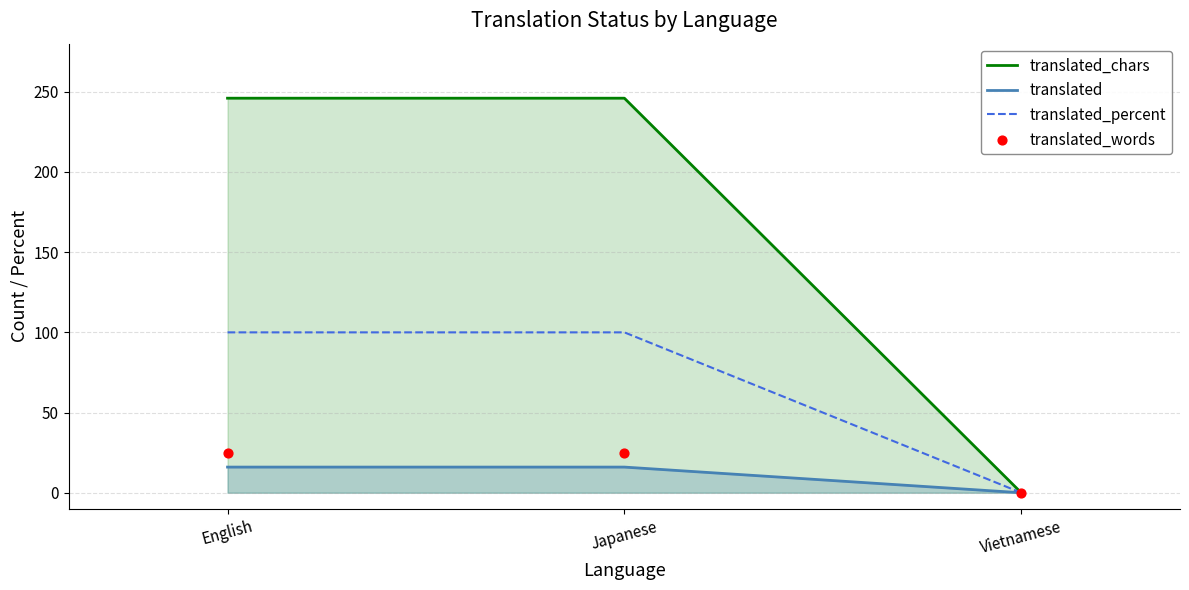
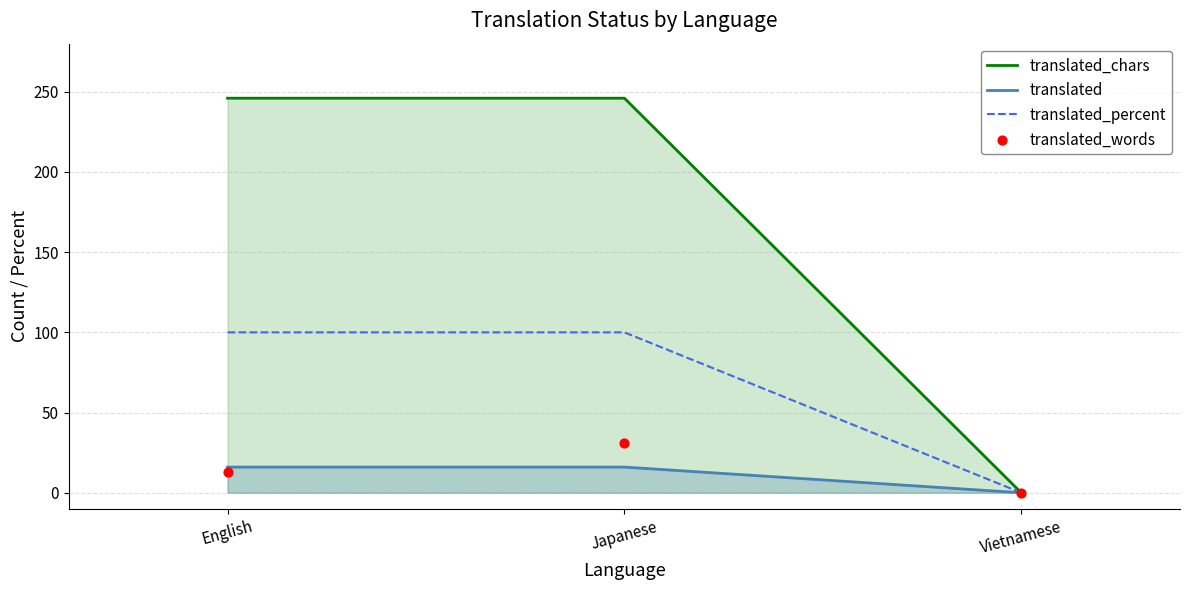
translated_words, English: 25 -> 13
translated_words, Japanese: 25 -> 31
